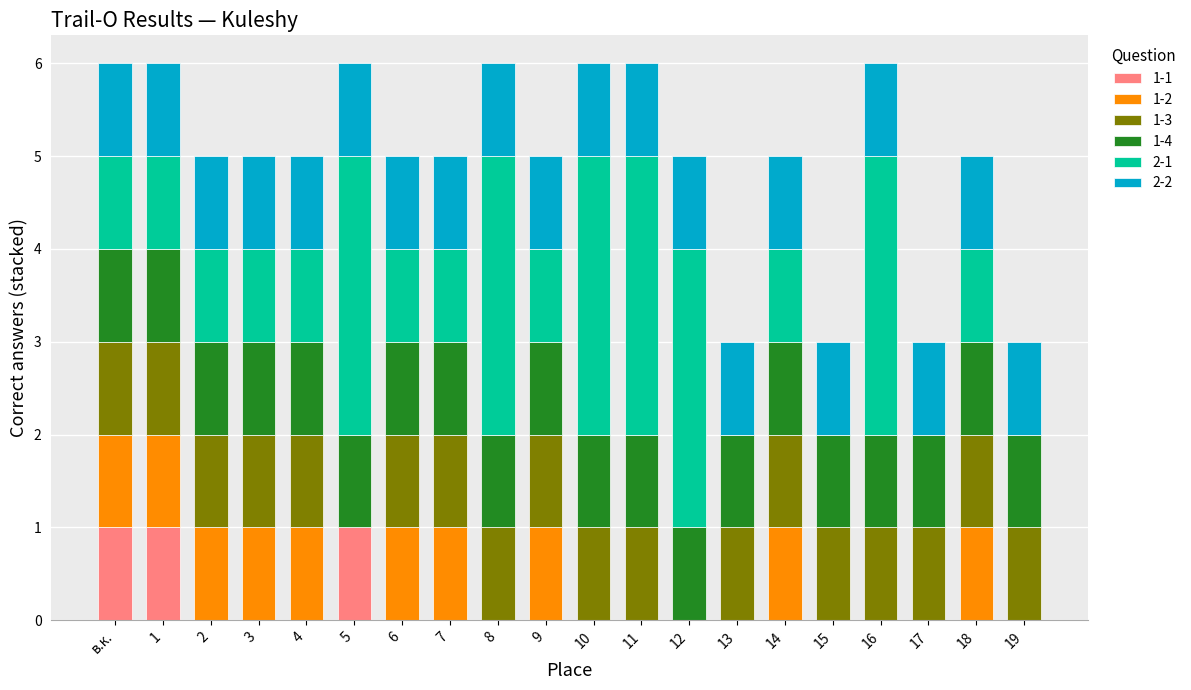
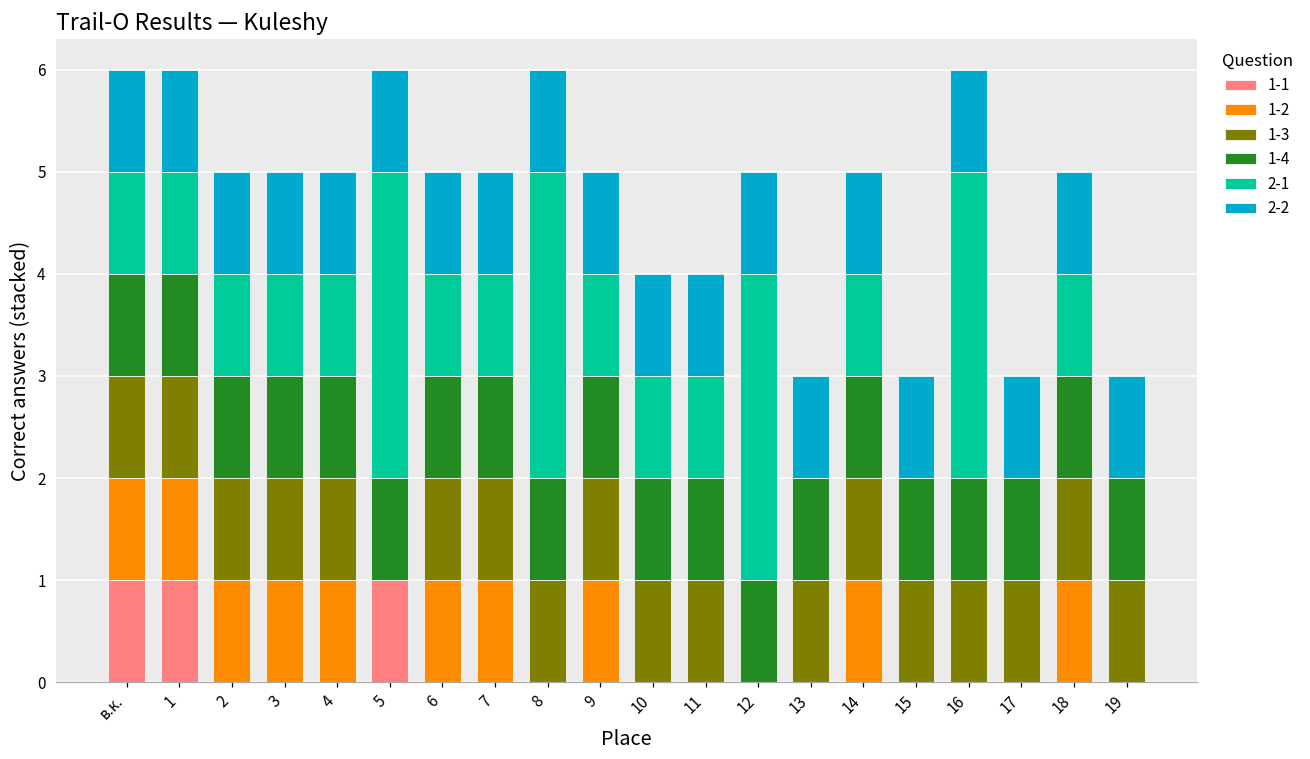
2-1, 10: 3 -> 1
2-1, 11: 3 -> 1
